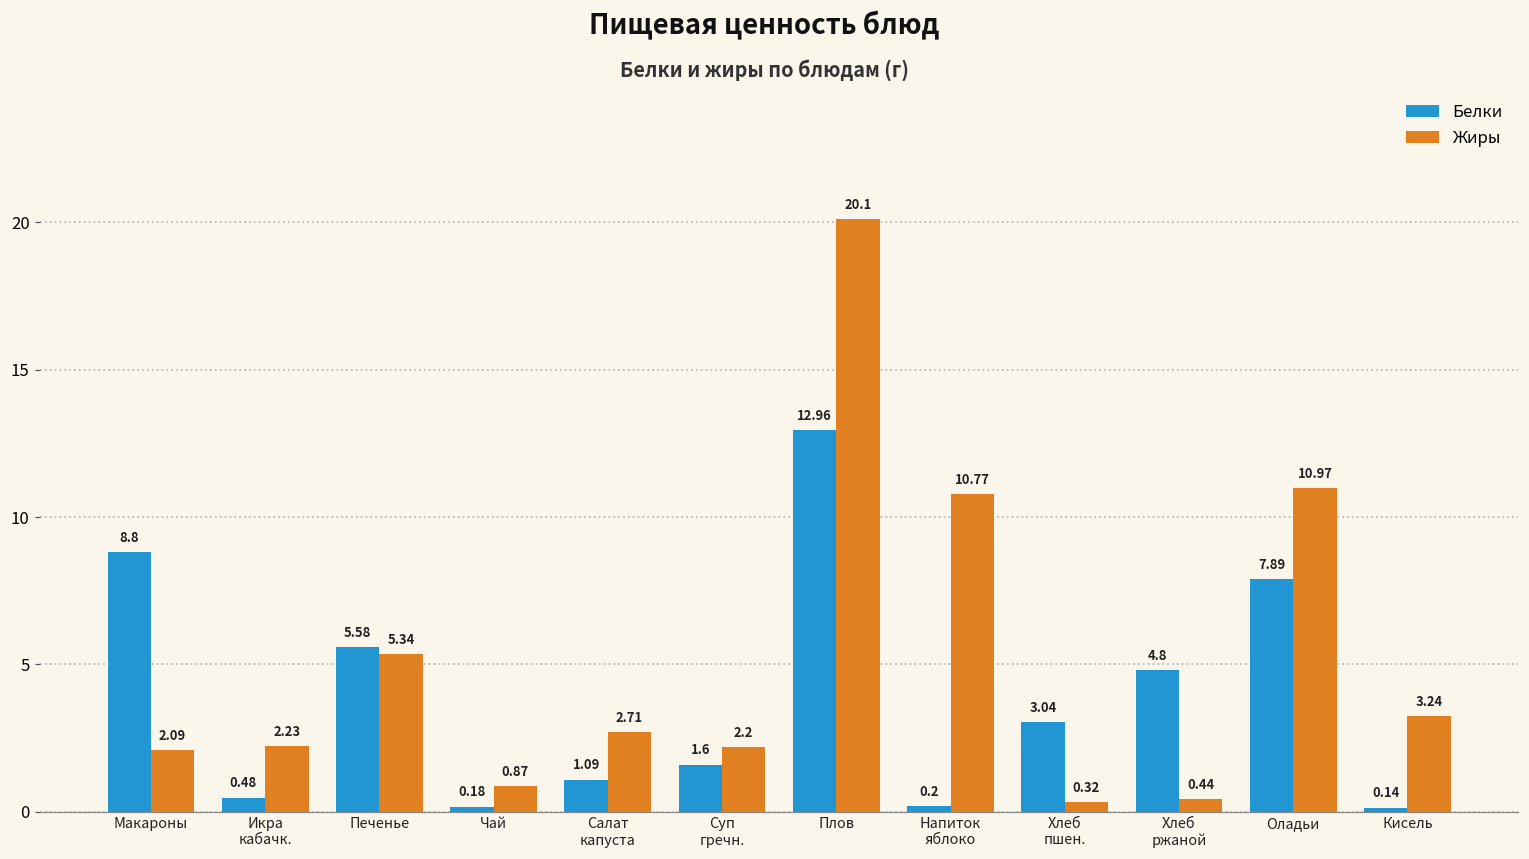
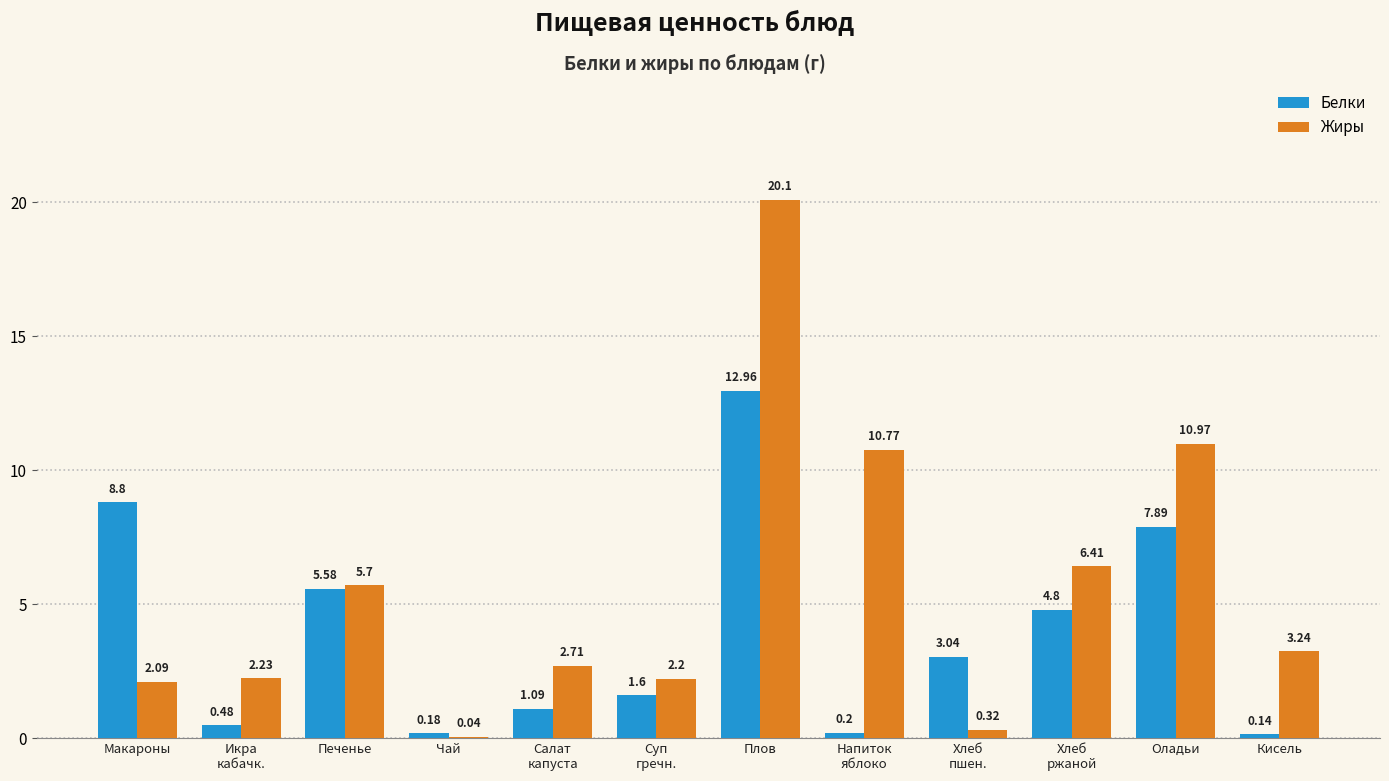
Жиры, Печенье: 5.34 -> 5.7
Жиры, Чай: 0.87 -> 0.04
Жиры, Хлеб ржаной: 0.44 -> 6.41
